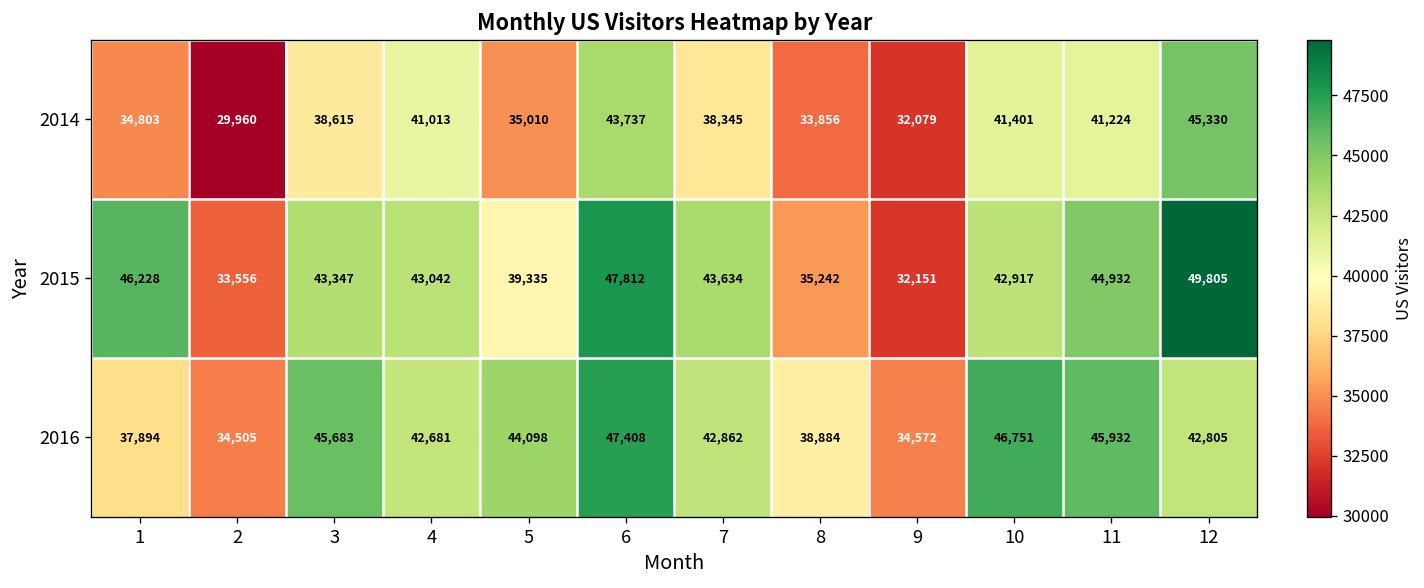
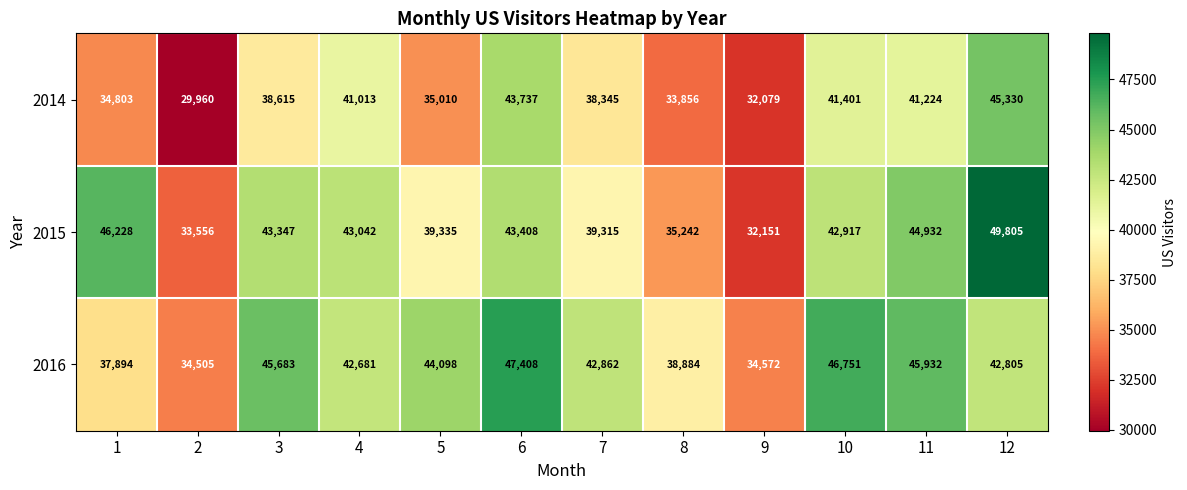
2015, 6: 47,812 -> 43,408
2015, 7: 43,634 -> 39,315
